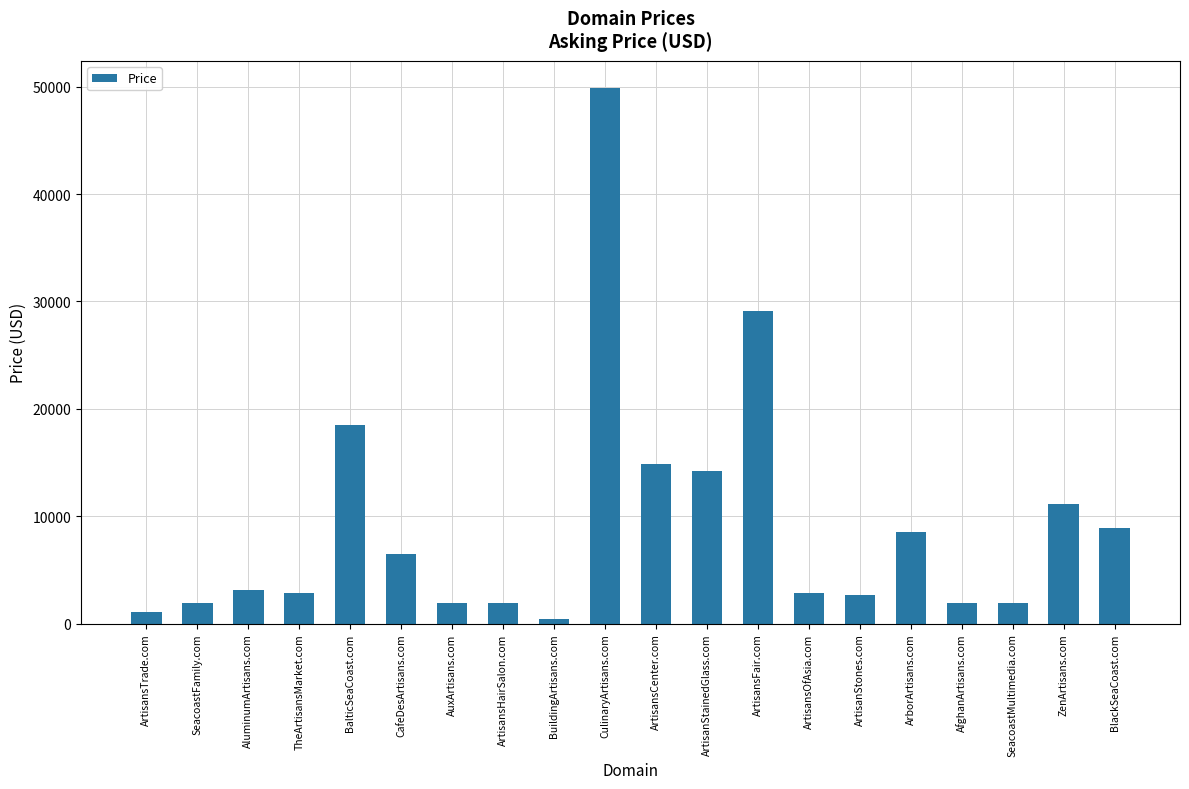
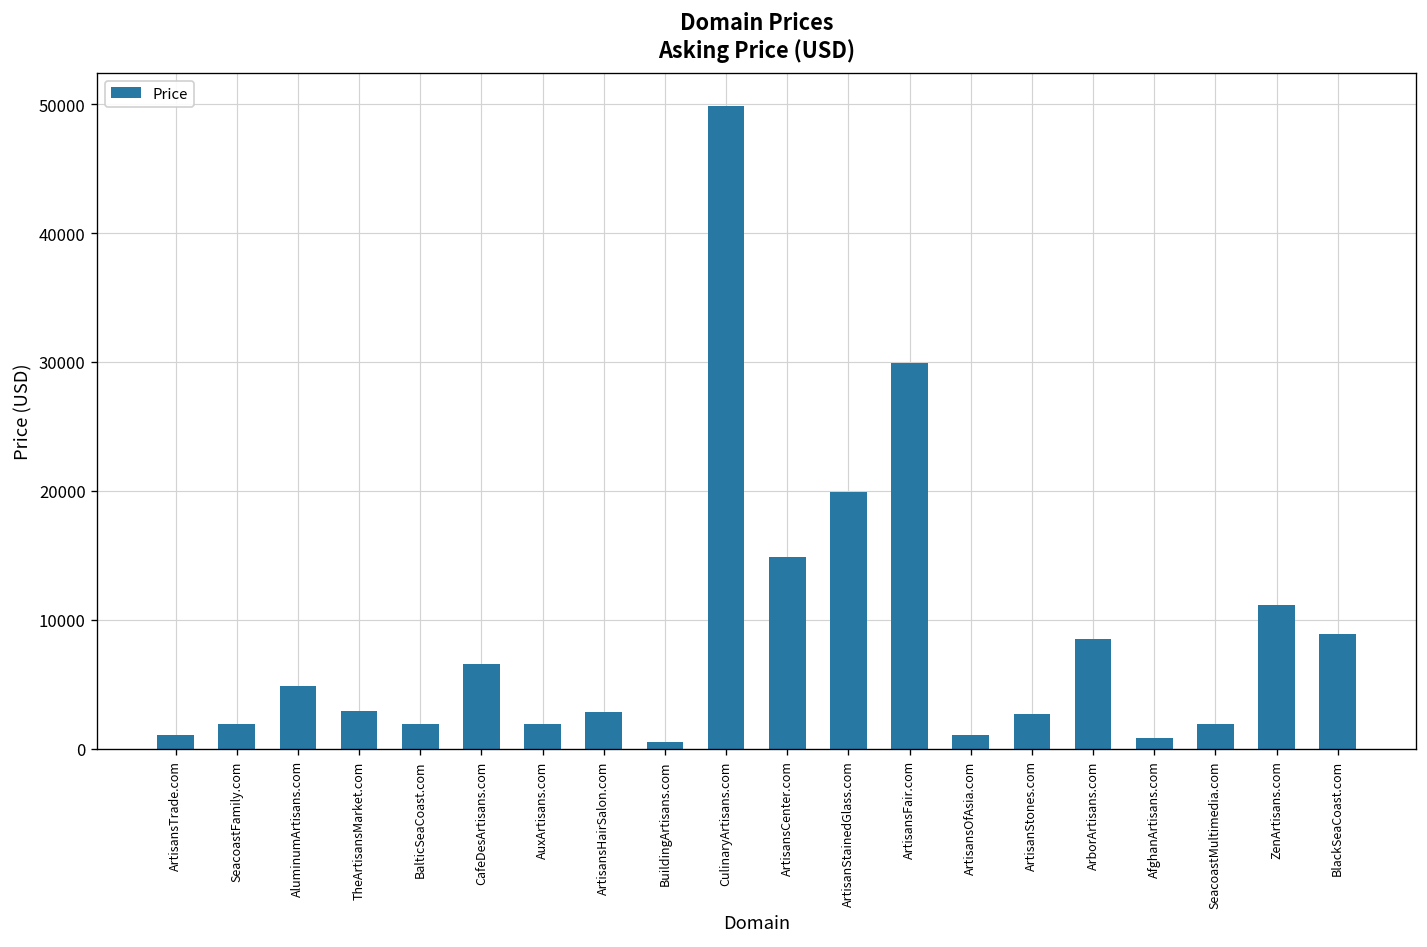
AluminumArtisans.com: 3200 -> 4900
BalticSeaCoast.com: 18500 -> 1900
ArtisansHairSalon.com: 1900 -> 2800
ArtisanStainedGlass.com: 14300 -> 19900
ArtisansFair.com: 29100 -> 29900
ArtisansOfAsia.com: 2900 -> 1100
AfghanArtisans.com: 1900 -> 800
